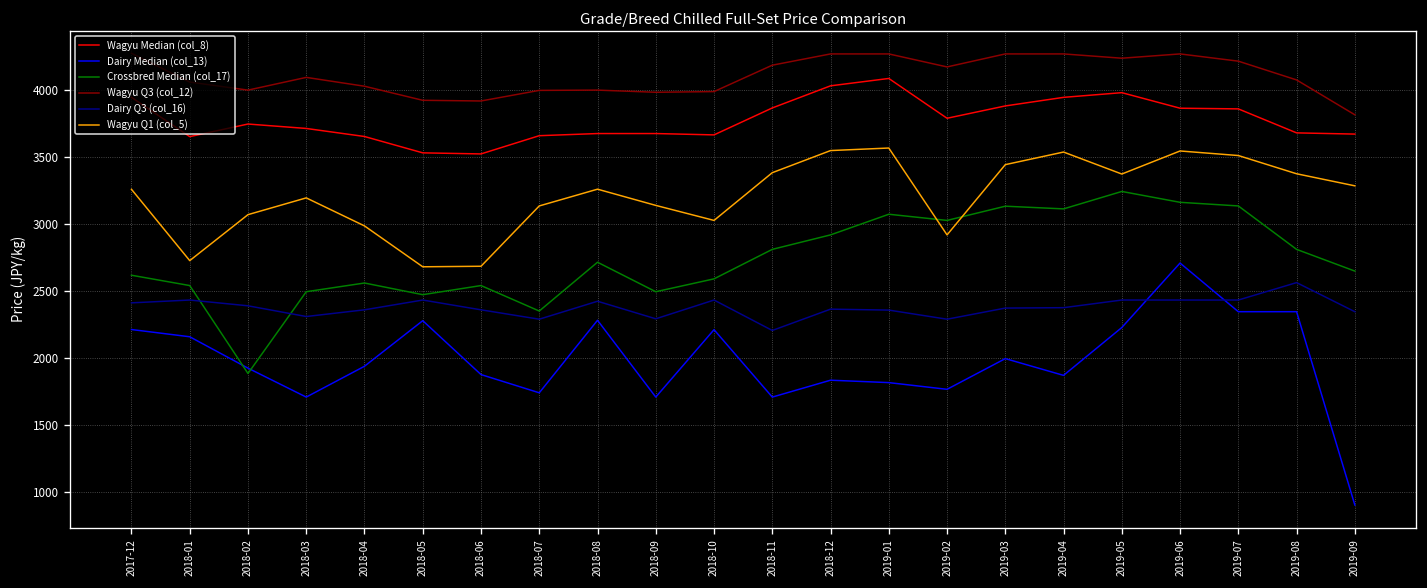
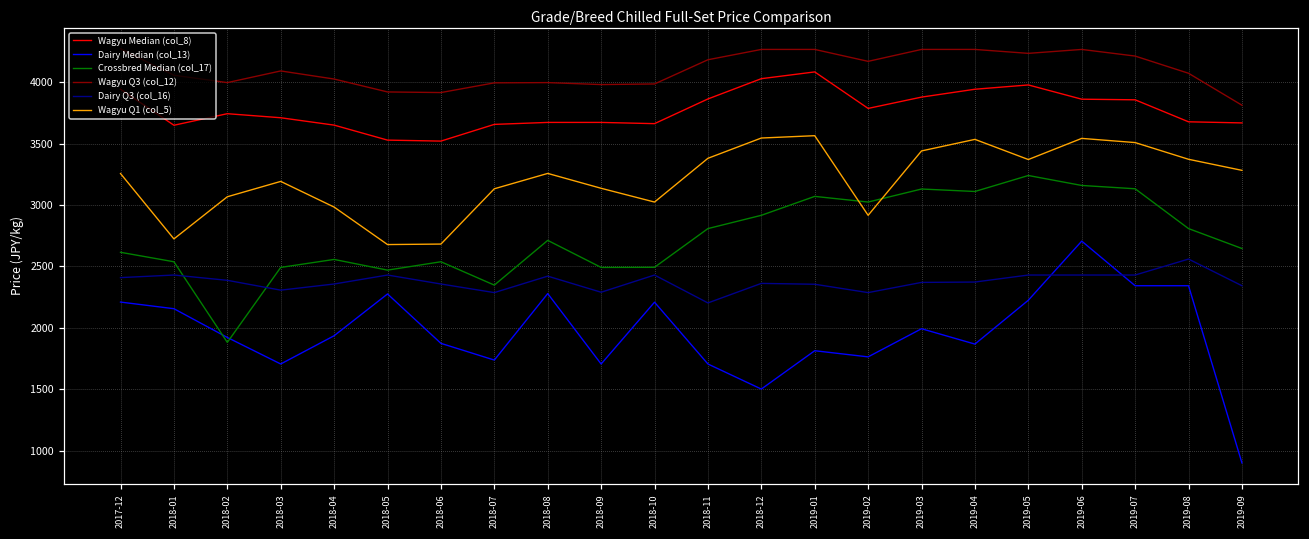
Crossbred Median (col_17), 2018-10: 2590 -> 2490
Dairy Median (col_13), 2018-12: 1830 -> 1500
